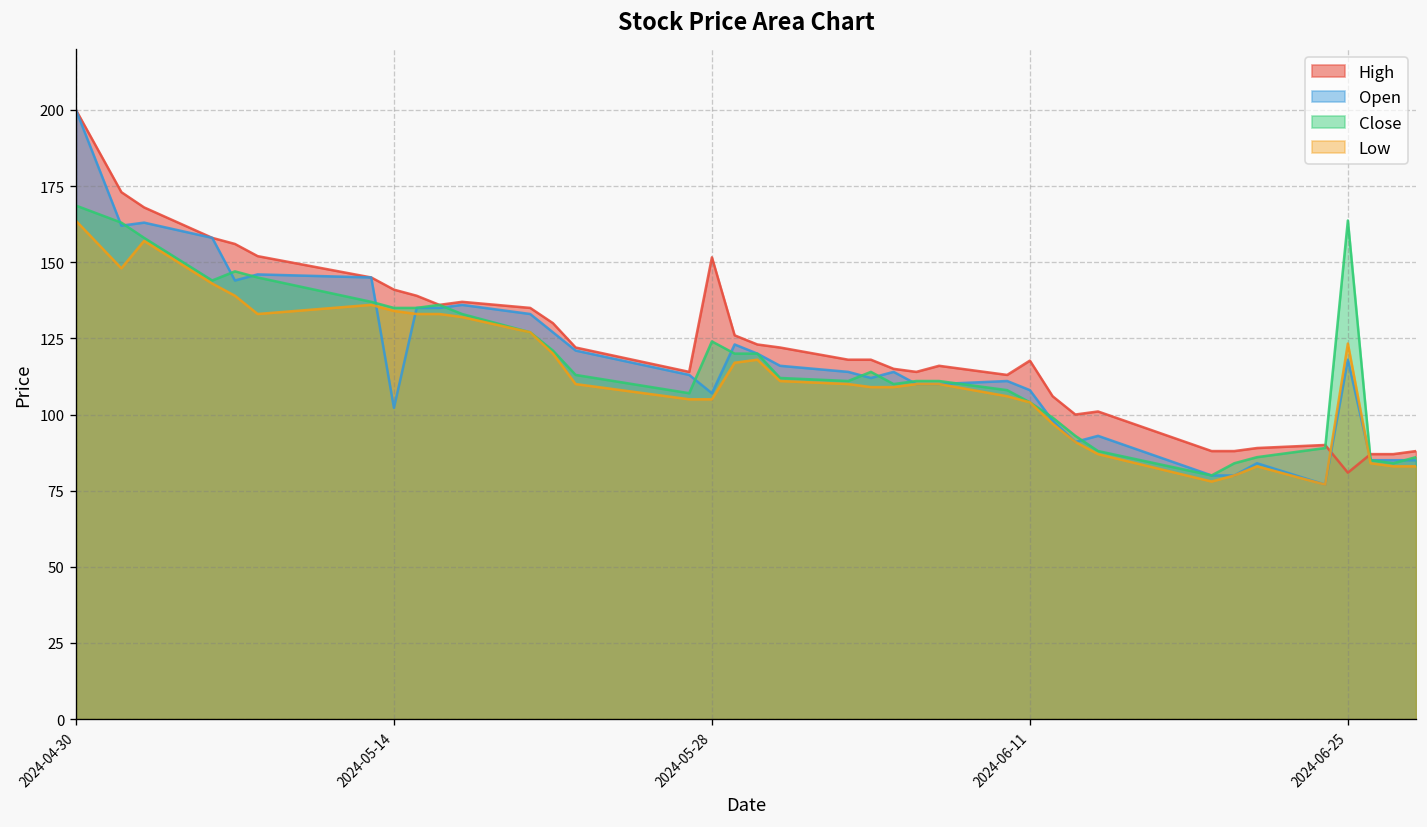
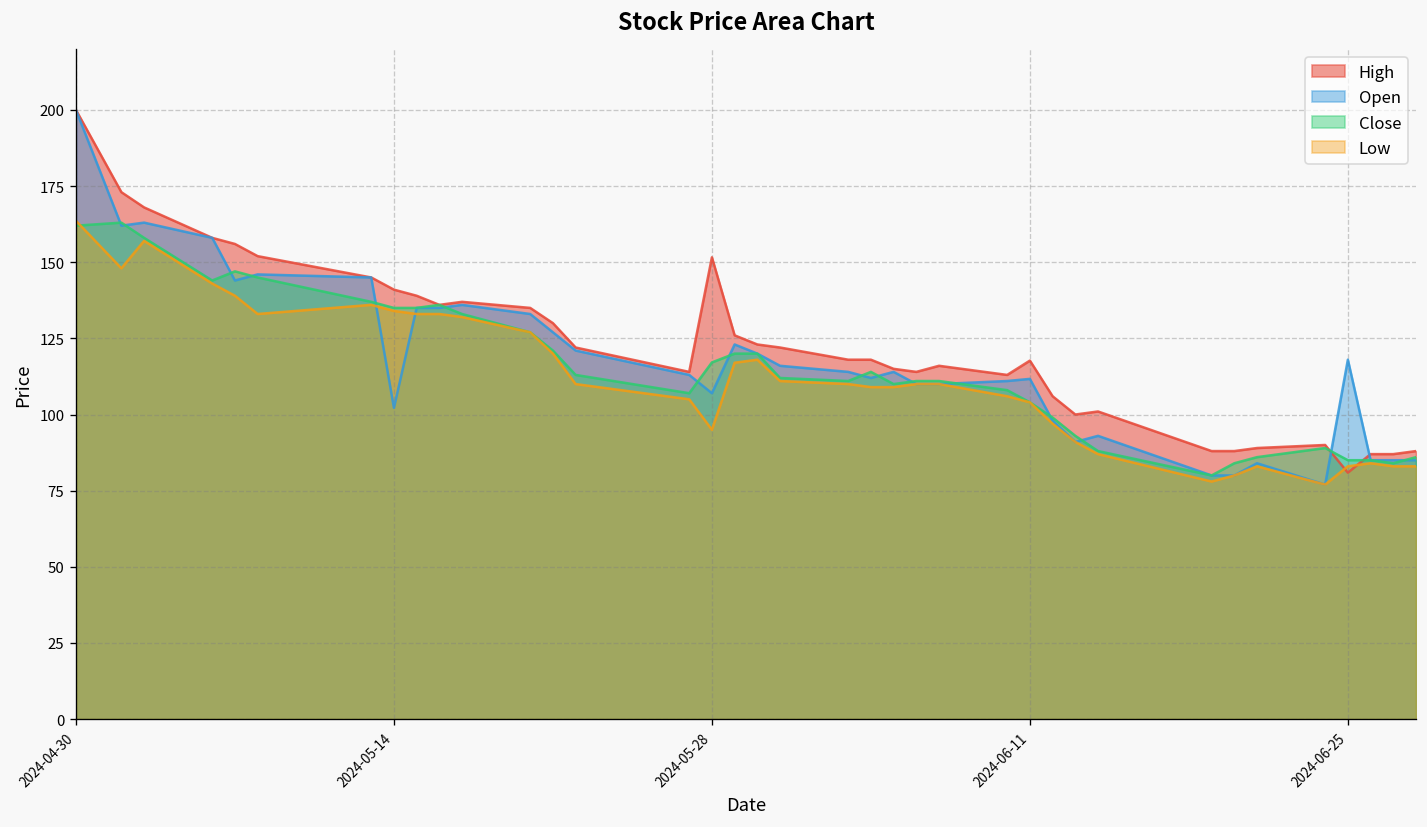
Close, 2024-04-30: 169 -> 162
Close, 2024-05-28: 124 -> 117
Low, 2024-05-28: 105 -> 95
Open, 2024-06-11: 108 -> 112
Close, 2024-06-25: 164 -> 85
Low, 2024-06-25: 123 -> 83
